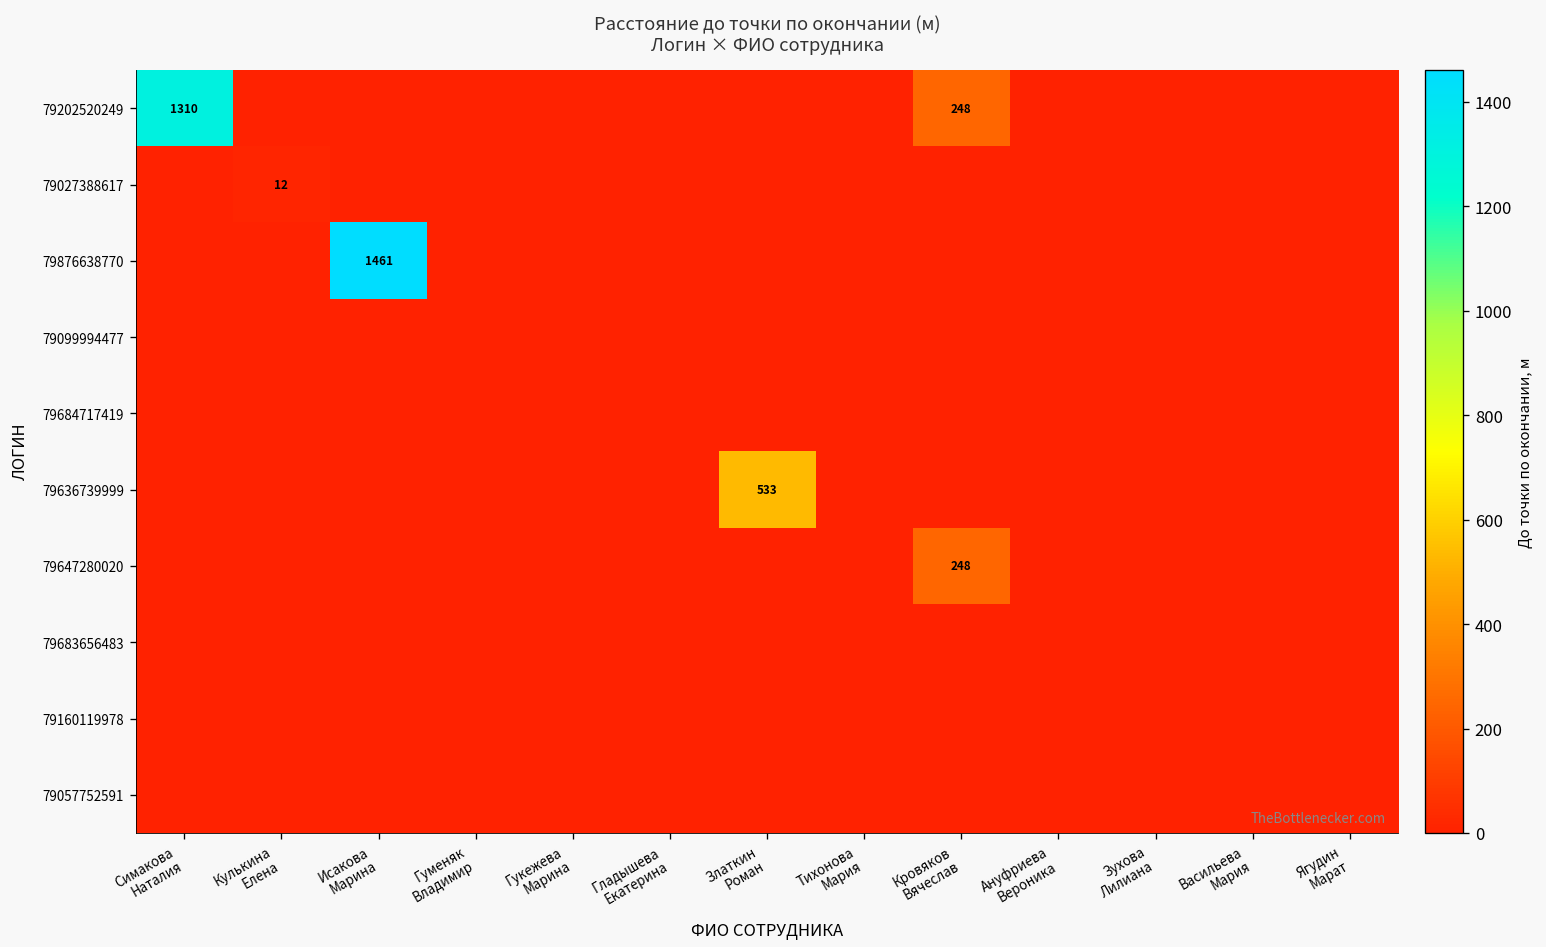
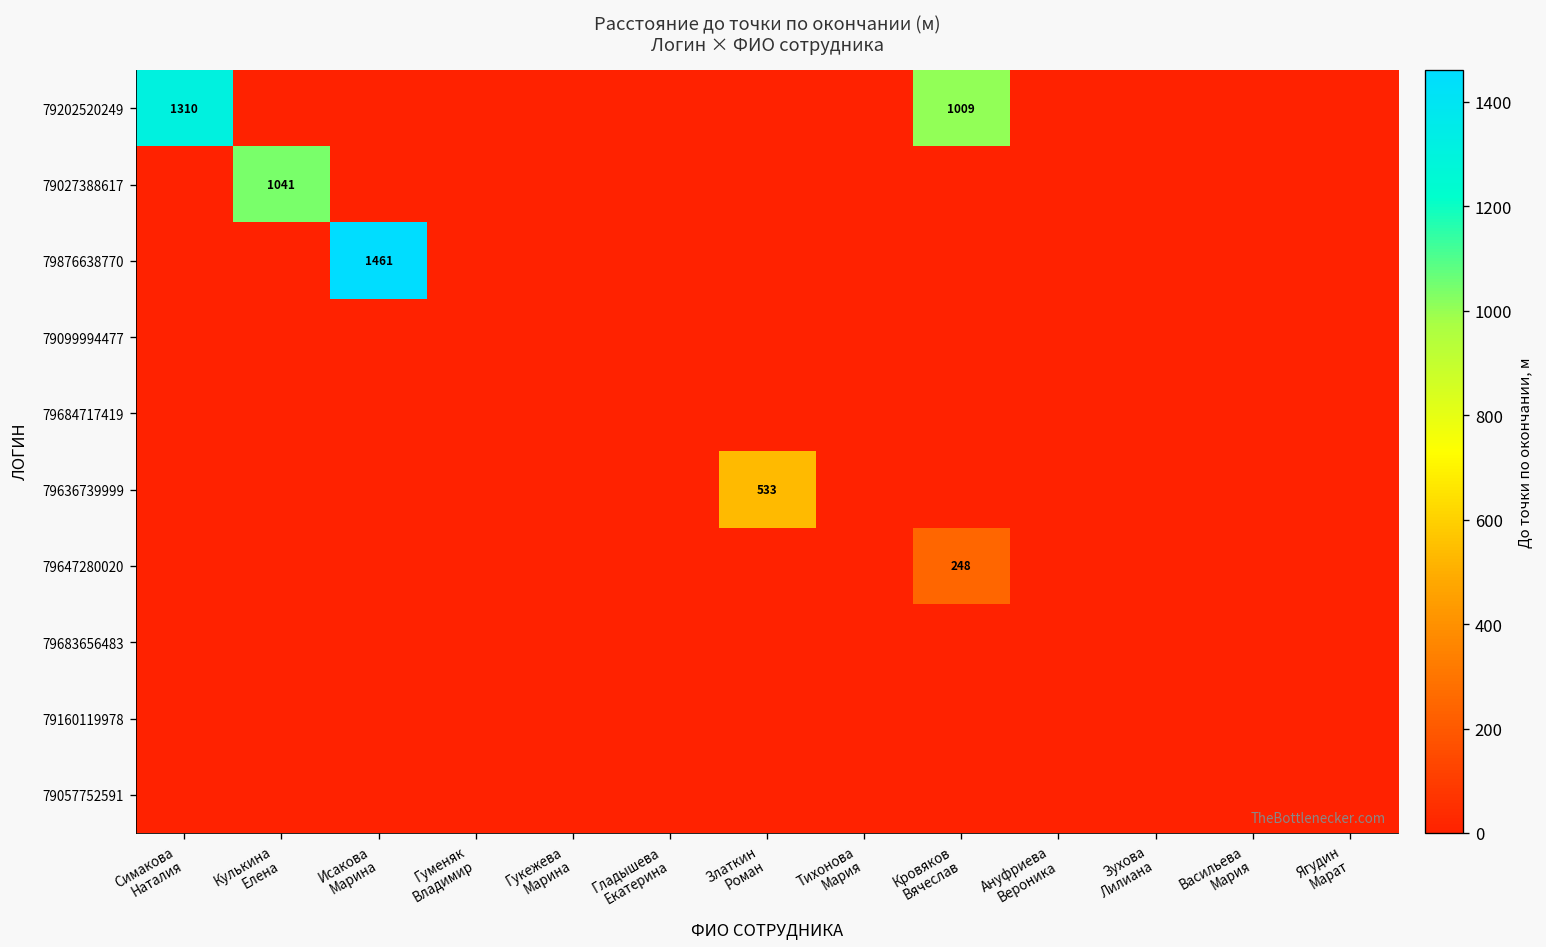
79202520249, Кровяков Вячеслав: 248 -> 1009
79027388617, Кулькина Елена: 12 -> 1041
